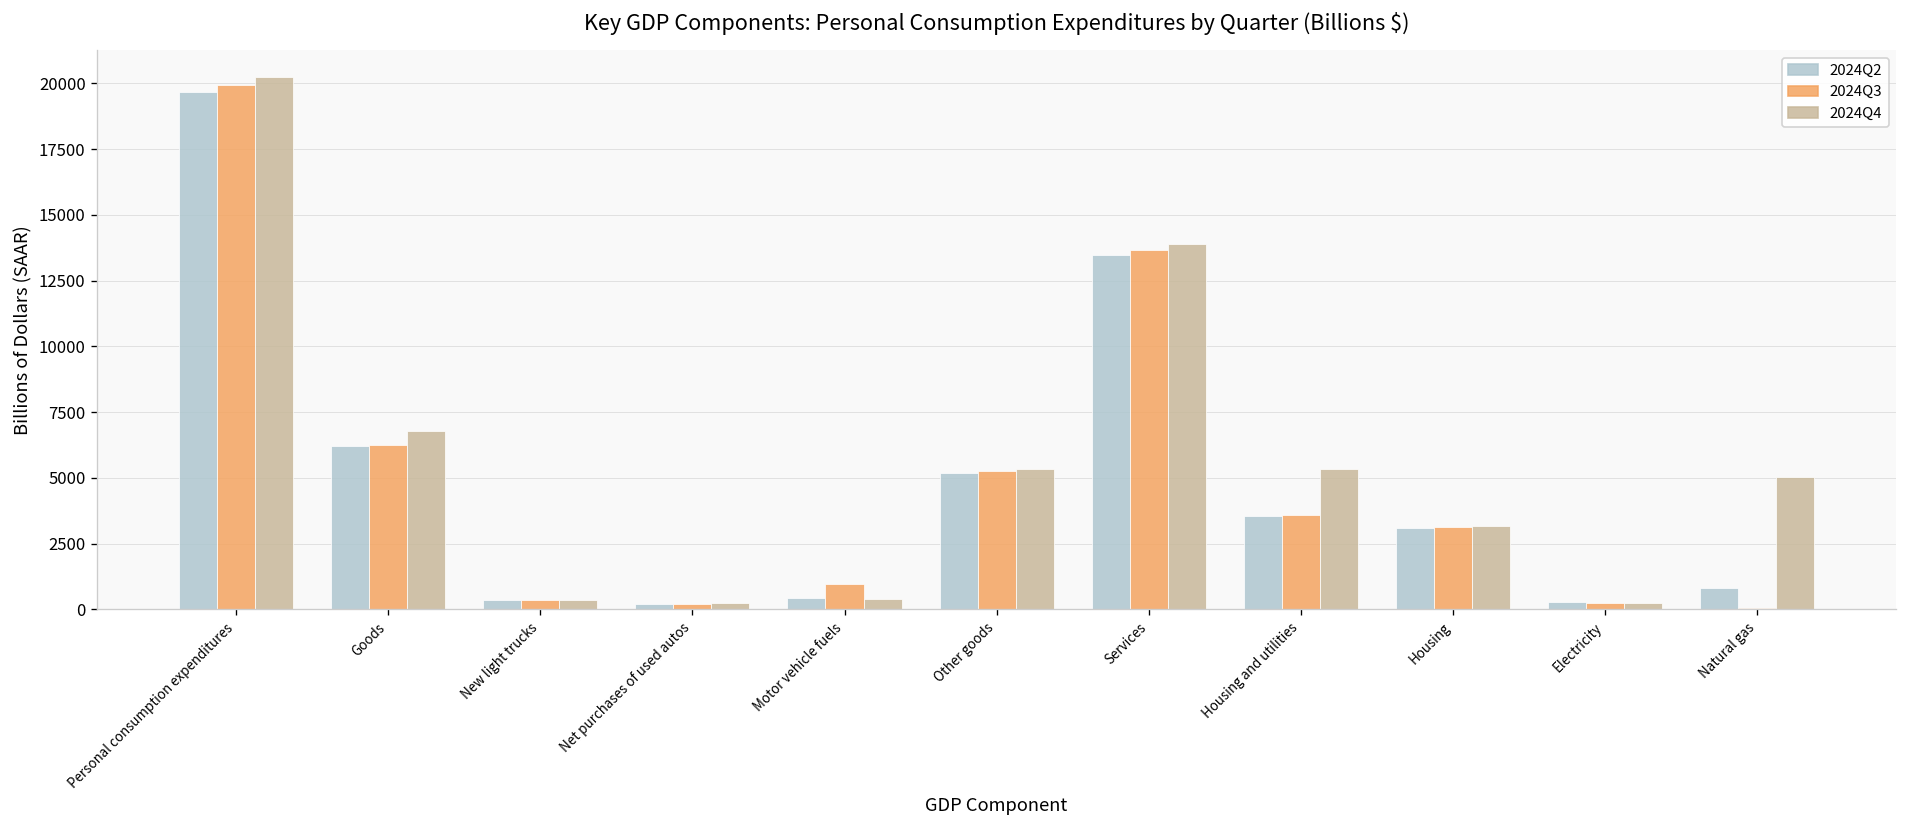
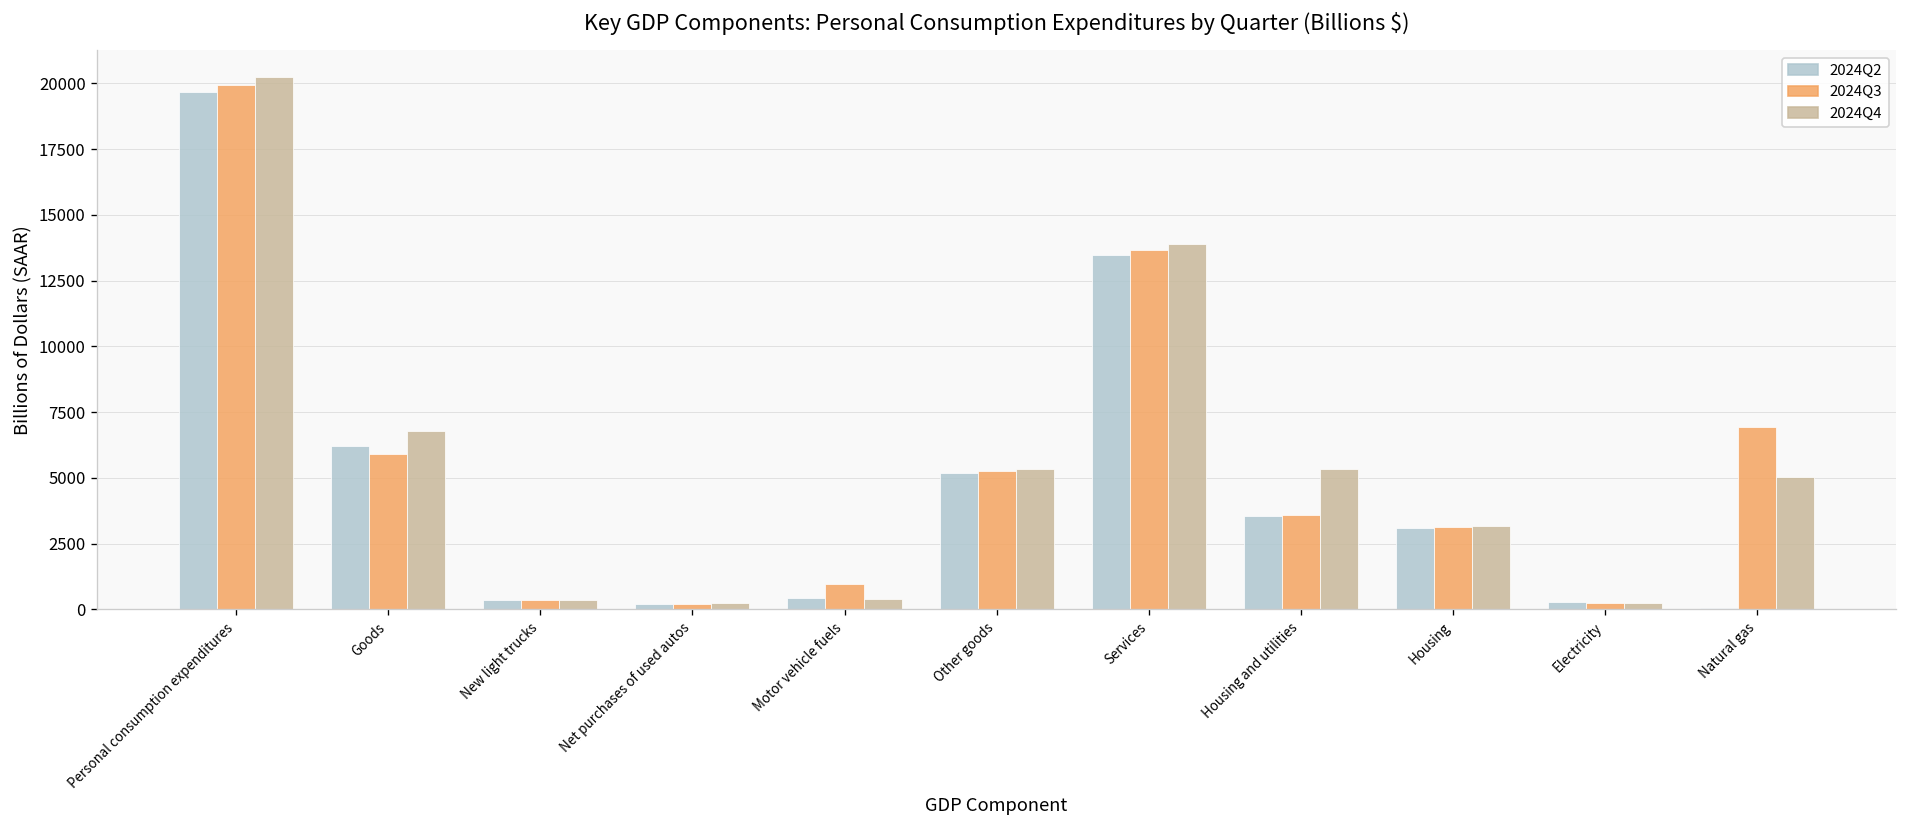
2024Q3, Goods: 6300 -> 5900
2024Q2, Natural gas: 800 -> 100
2024Q3, Natural gas: 100 -> 6900
